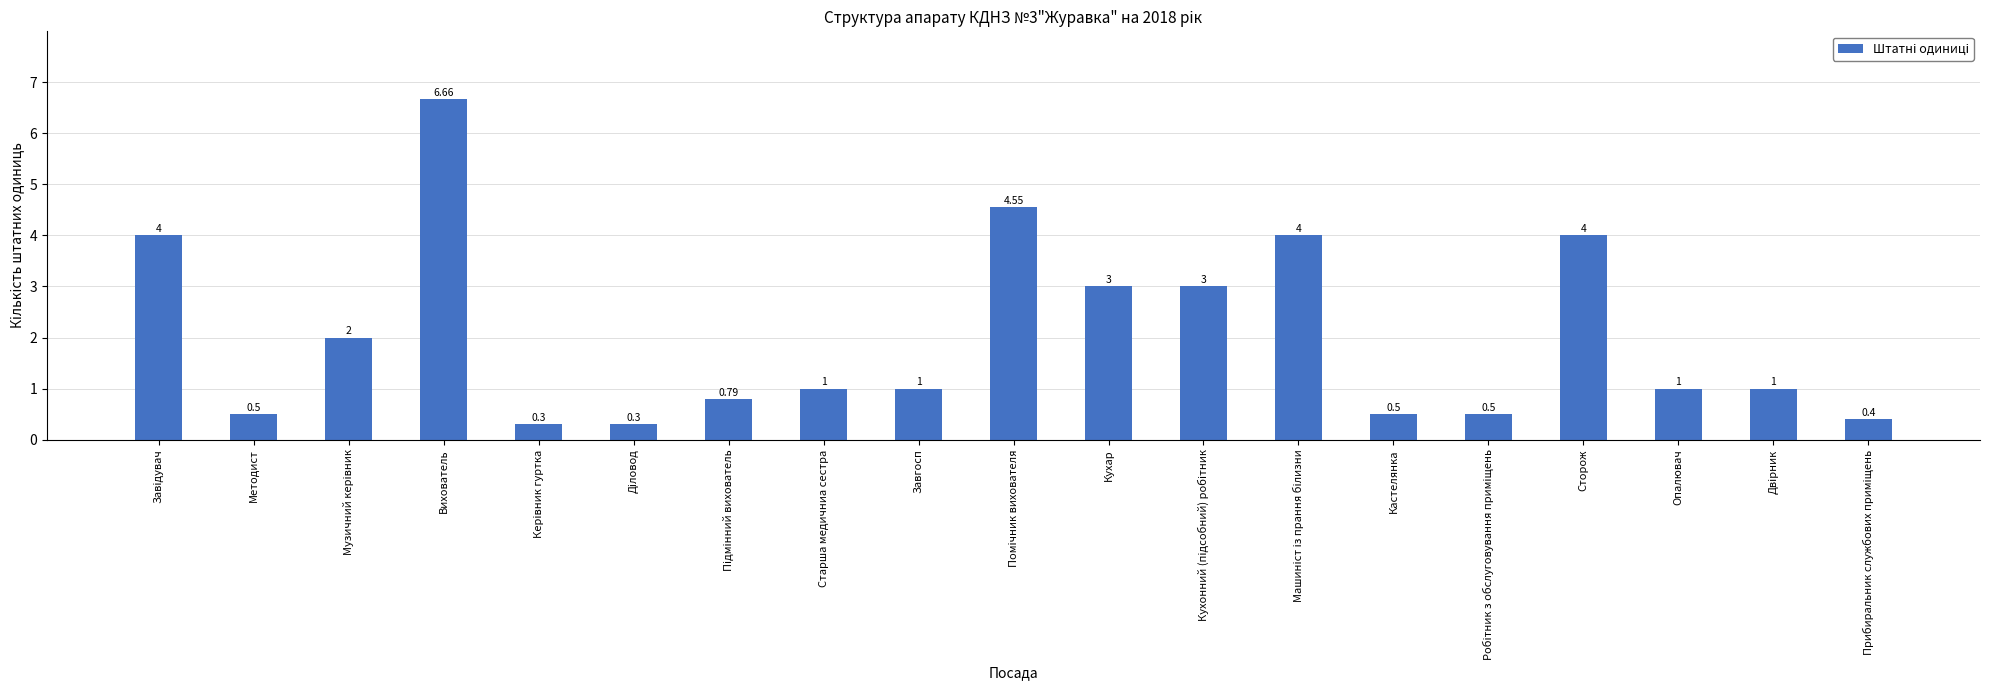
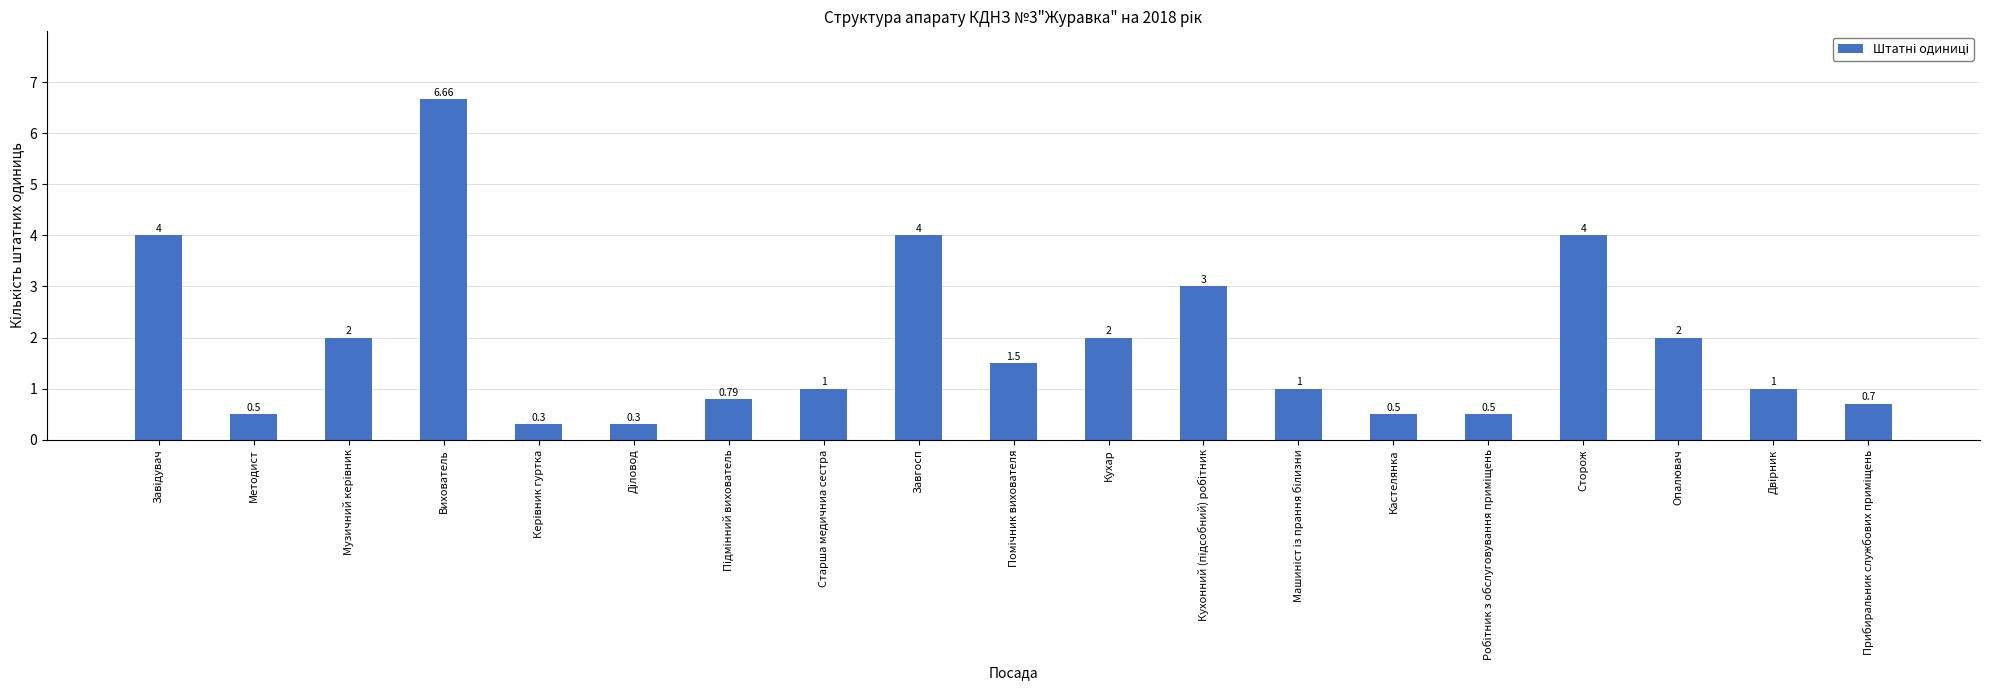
Завгосп: 1 -> 4
Помічник вихователя: 4.55 -> 1.5
Кухар: 3 -> 2
Машиніст із прання білизни: 4 -> 1
Опалювач: 1 -> 2
Прибиральник службових приміщень: 0.4 -> 0.7
